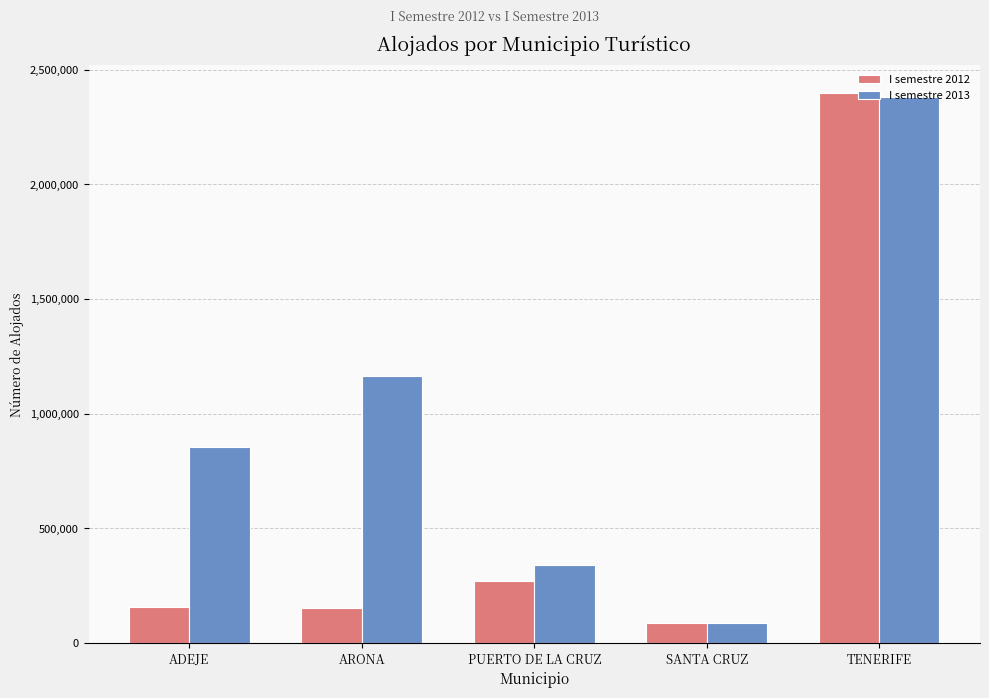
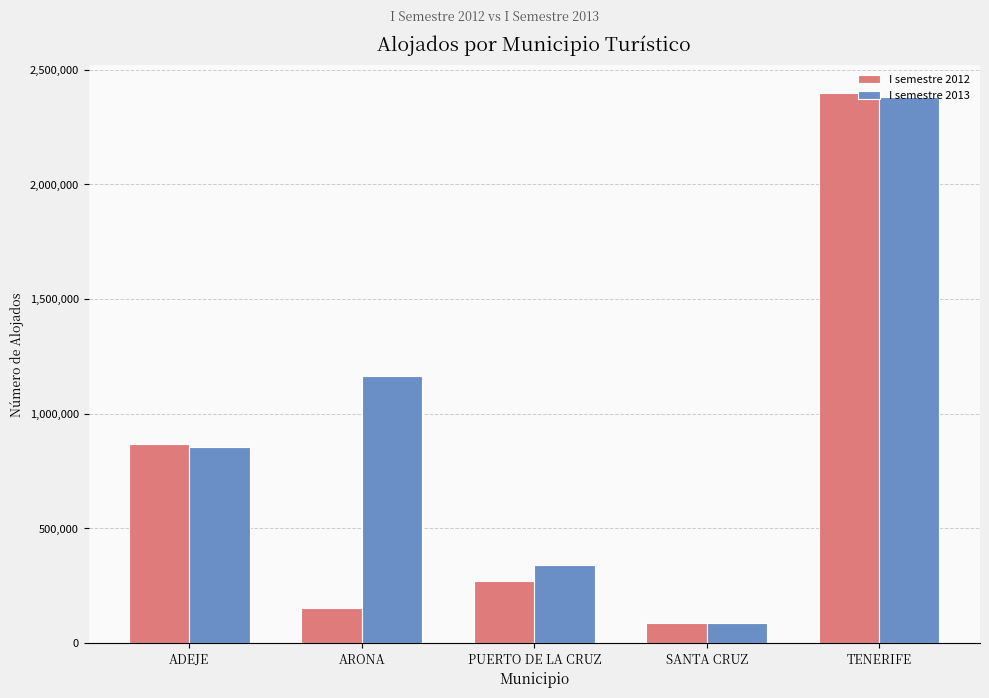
I semestre 2012, ADEJE: 160,000 -> 870,000
